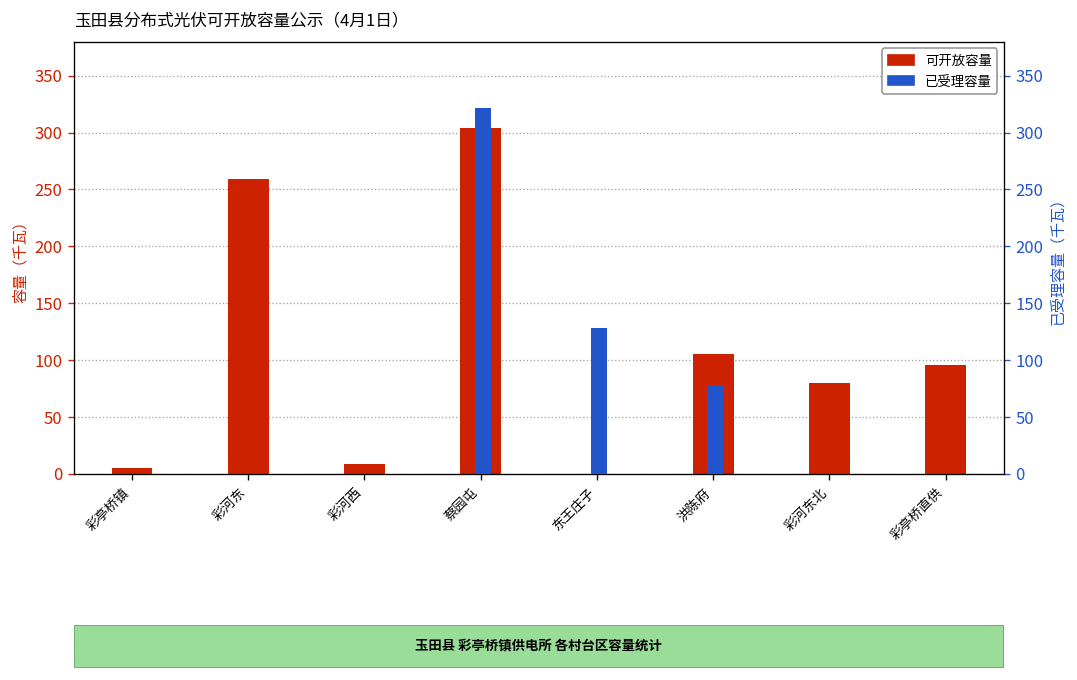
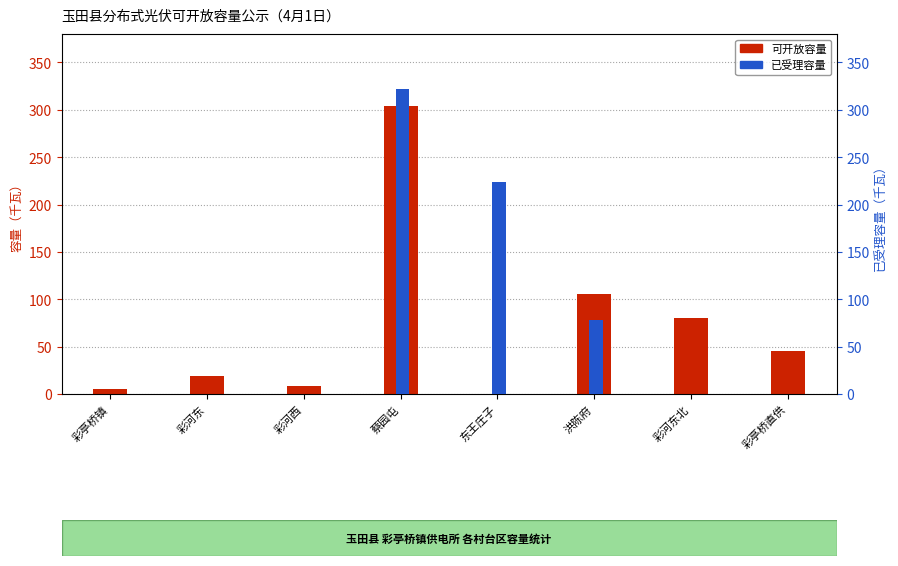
可开放容量, 彩河东: 260 -> 20
可开放容量, 彩亭桥直供: 100 -> 50
已受理容量, 东王庄子: 130 -> 220
